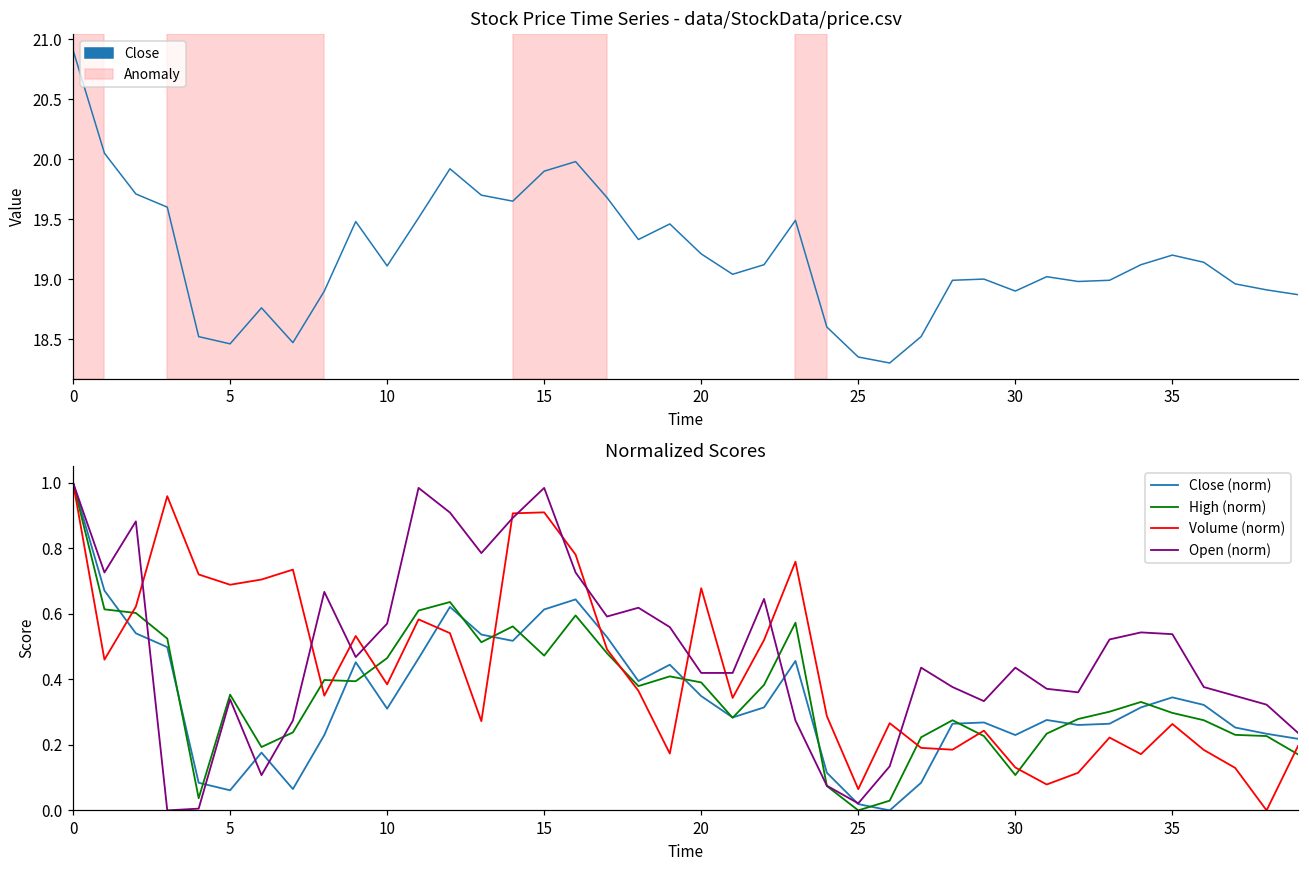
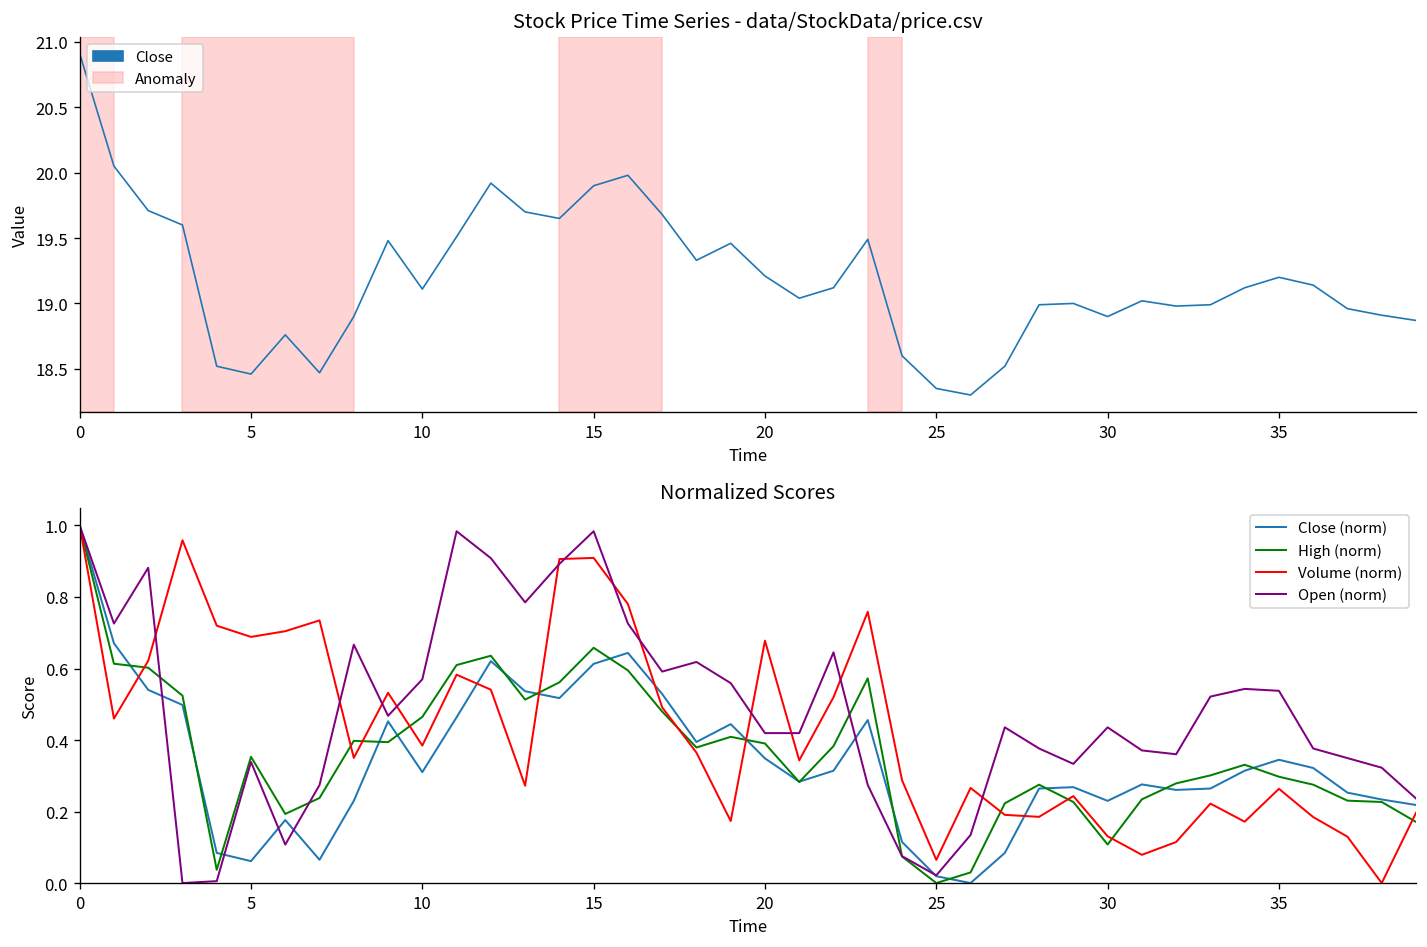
Normalized Scores, High (norm), 15: 0.47 -> 0.66
